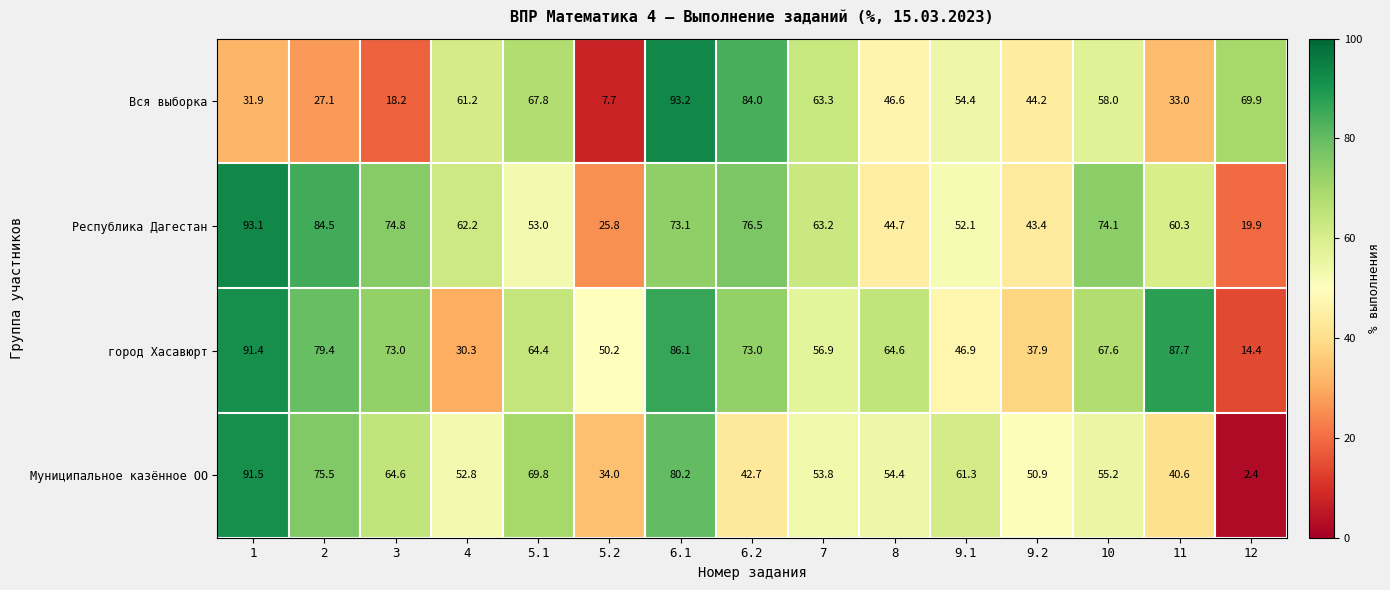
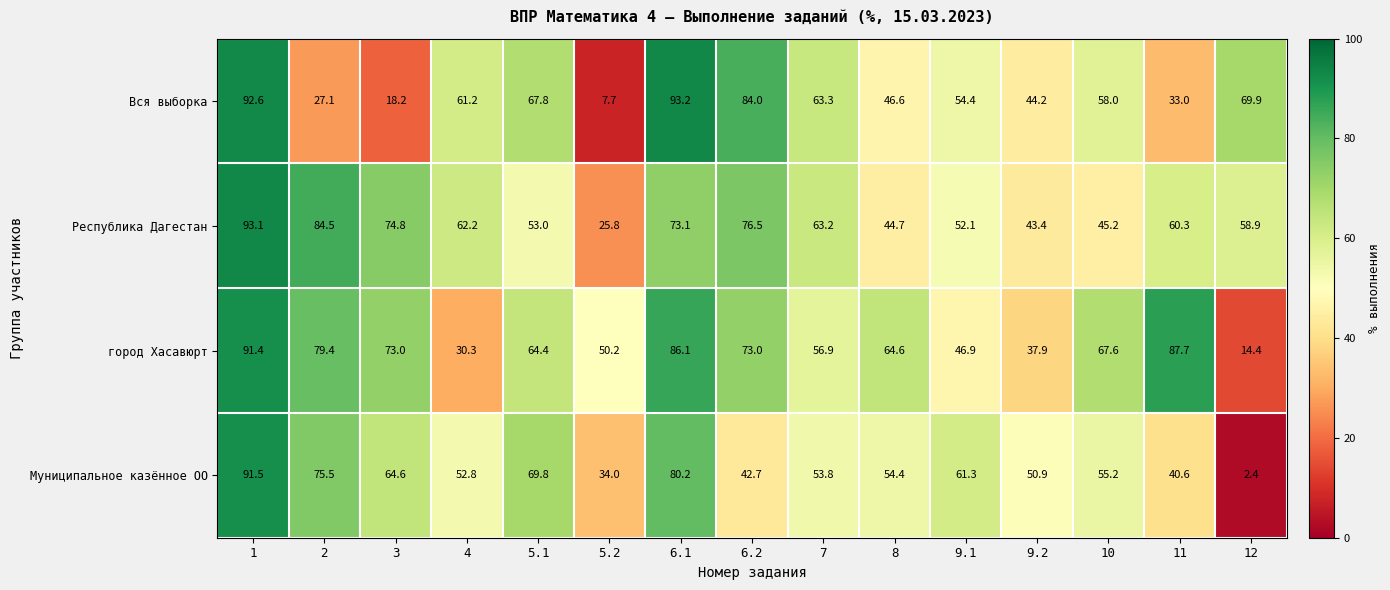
Вся выборка, 1: 31.9 -> 92.6
Республика Дагестан, 10: 74.1 -> 45.2
Республика Дагестан, 12: 19.9 -> 58.9
